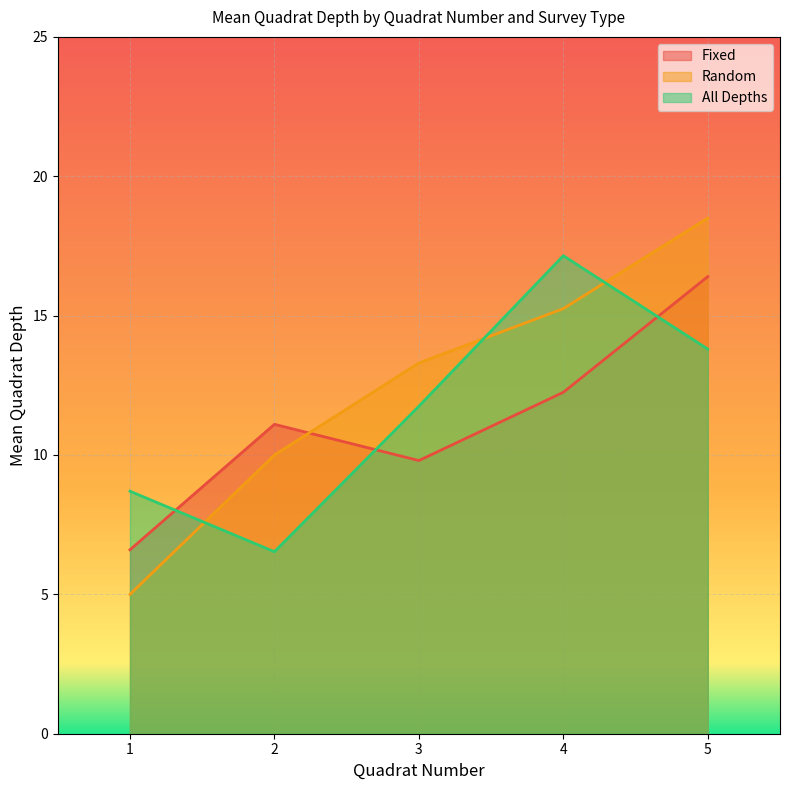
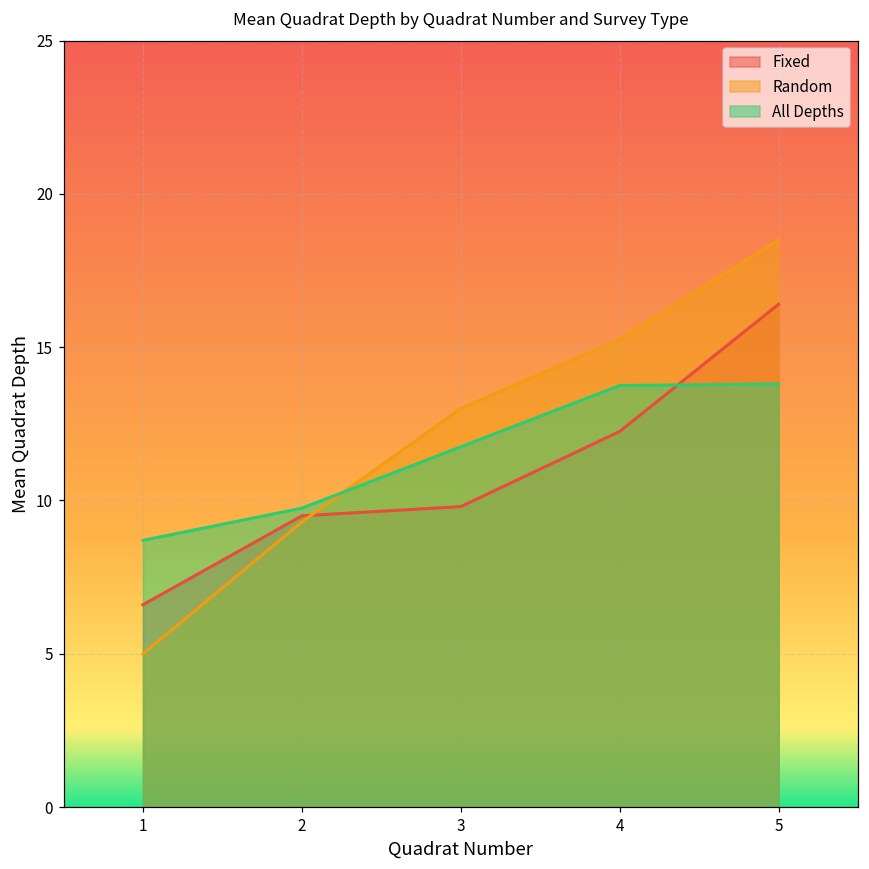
Fixed, 2: 11.1 -> 9.5
Random, 2: 10.0 -> 9.3
All Depths, 2: 6.5 -> 9.8
Random, 3: 13.3 -> 13.0
All Depths, 4: 17.2 -> 13.8
